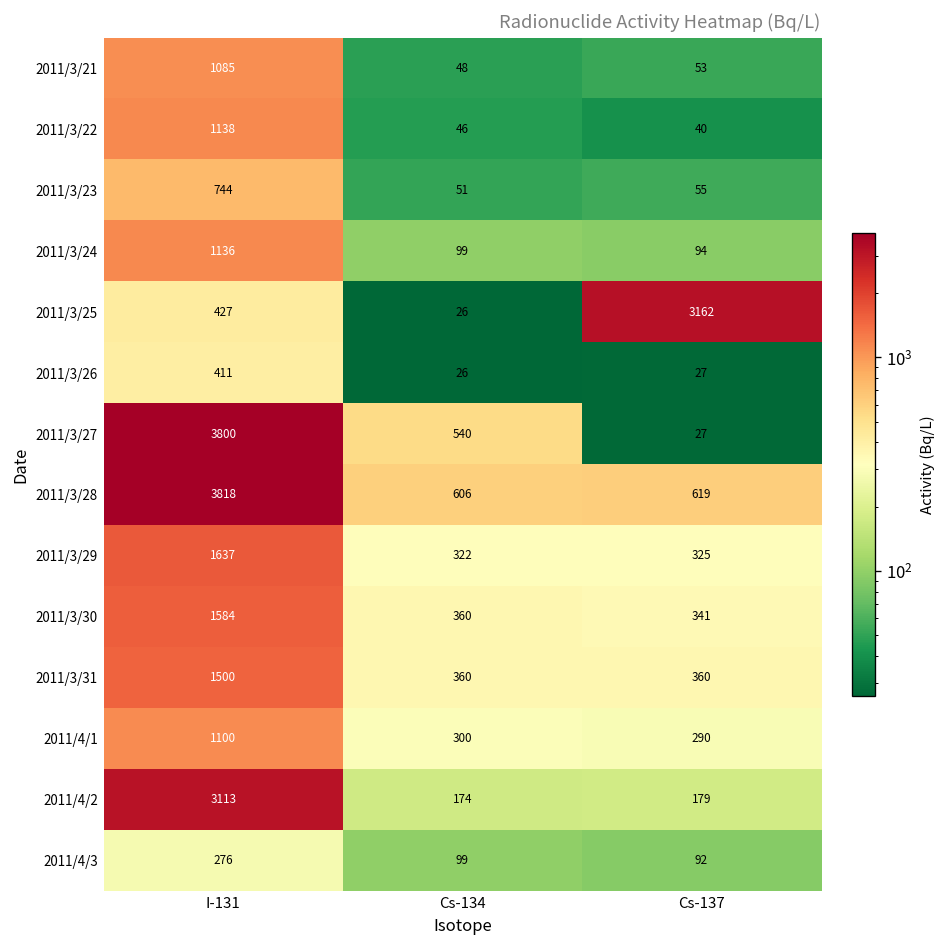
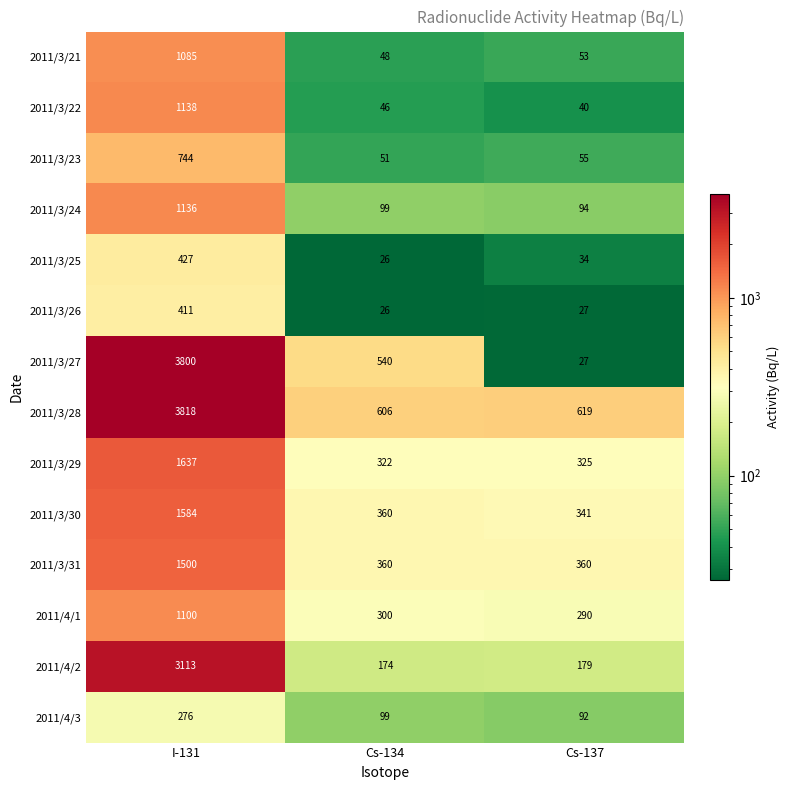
2011/3/25, Cs-137: 3162 -> 34
